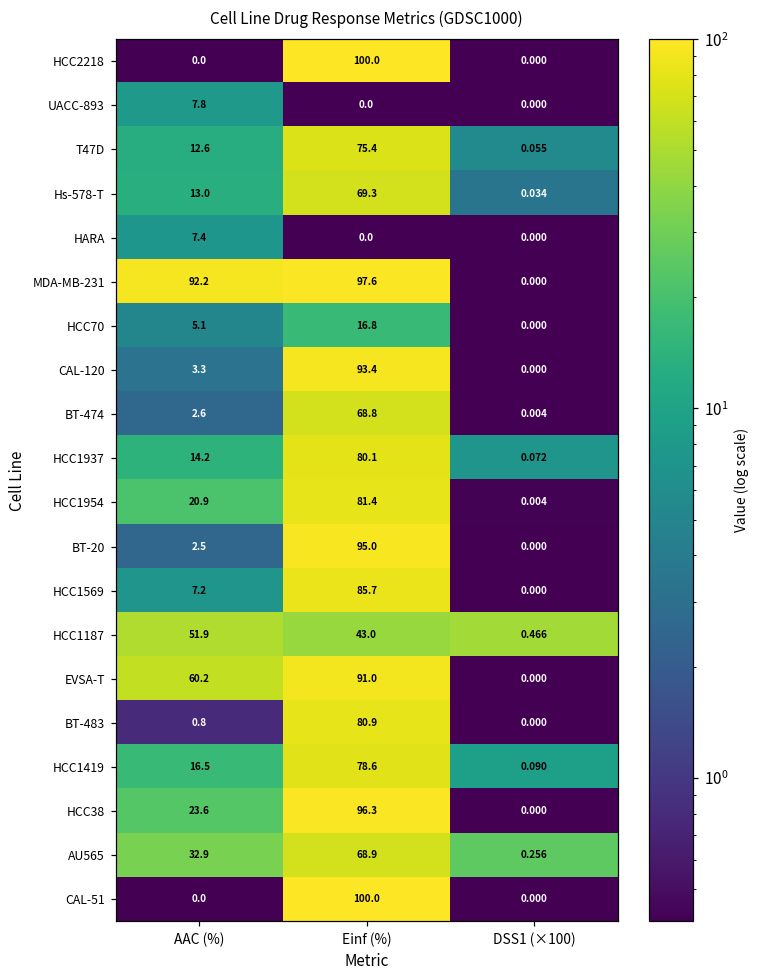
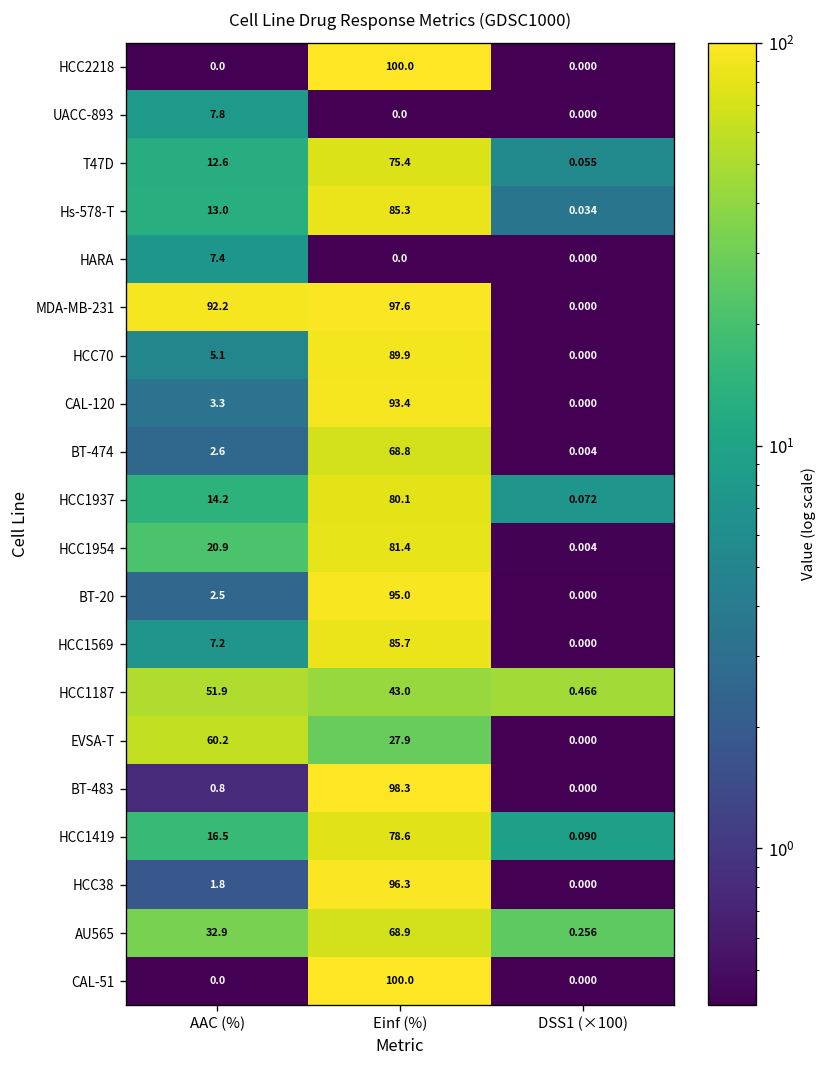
Hs-578-T, Einf (%): 69.3 -> 85.3
HCC70, Einf (%): 16.8 -> 89.9
EVSA-T, Einf (%): 91.0 -> 27.9
BT-483, Einf (%): 80.9 -> 98.3
HCC38, AAC (%): 23.6 -> 1.8
